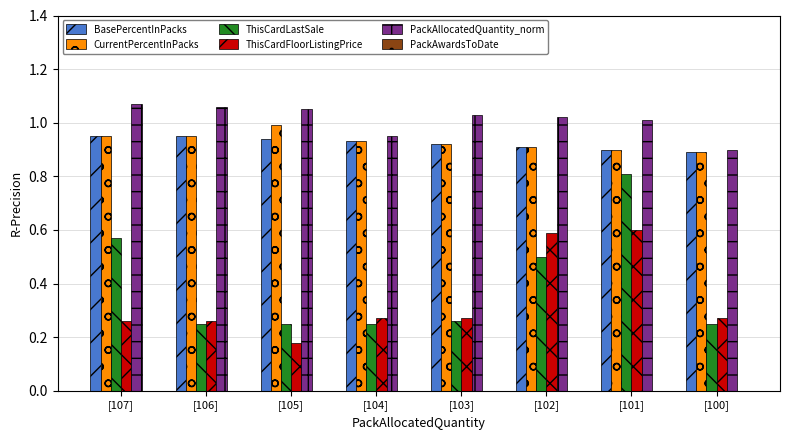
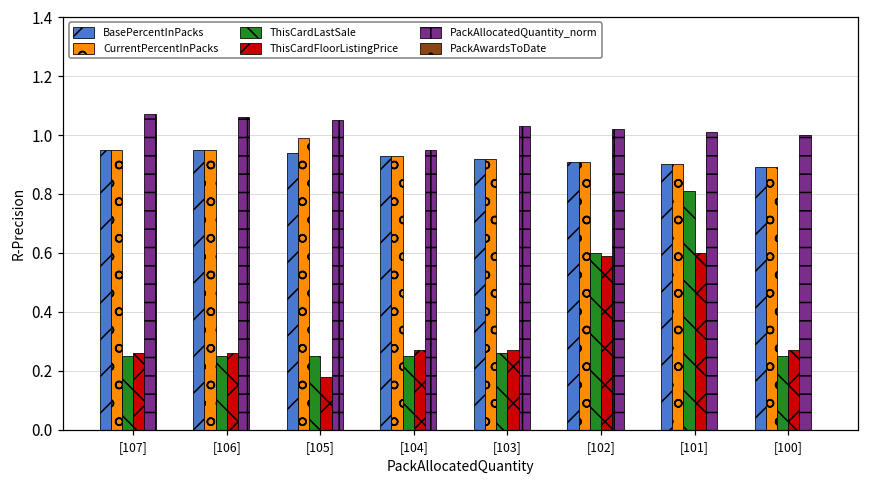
ThisCardLastSale, [107]: 0.57 -> 0.25
ThisCardLastSale, [102]: 0.5 -> 0.6
PackAllocatedQuantity_norm, [100]: 0.9 -> 1.0
